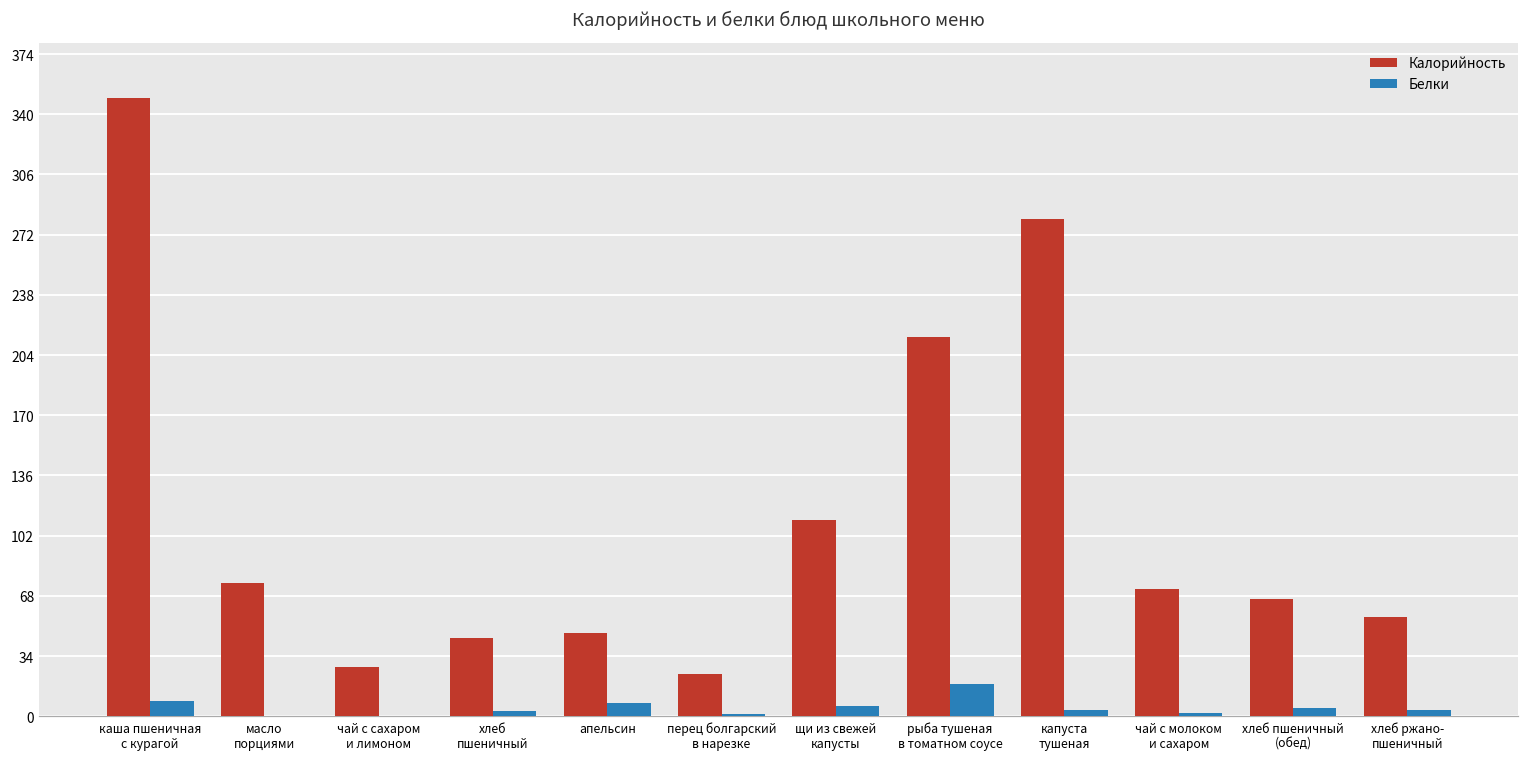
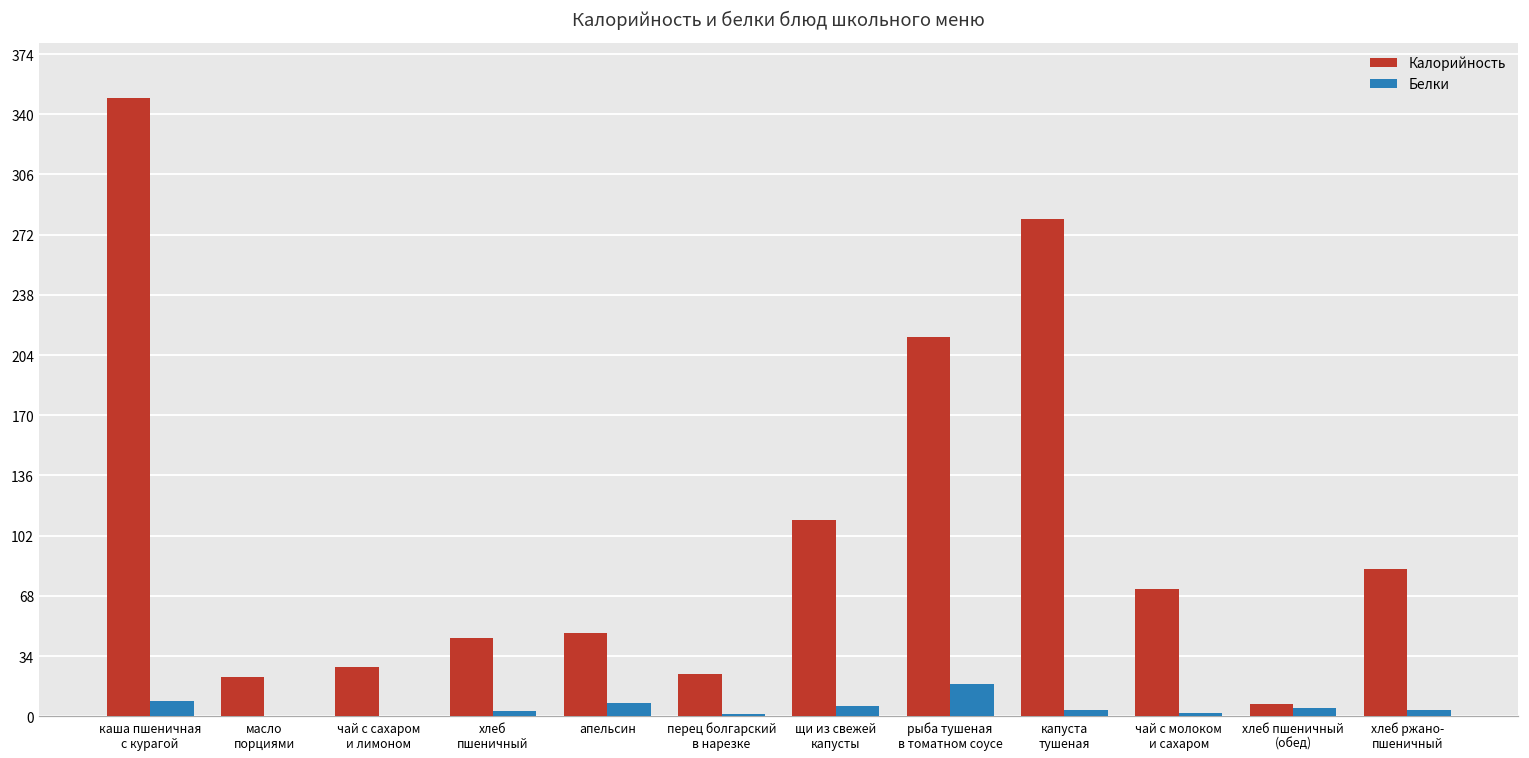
Калорийность, масло порциями: 75 -> 22
Калорийность, хлеб пшеничный (обед): 66 -> 7
Калорийность, хлеб ржано- пшеничный: 56 -> 83
